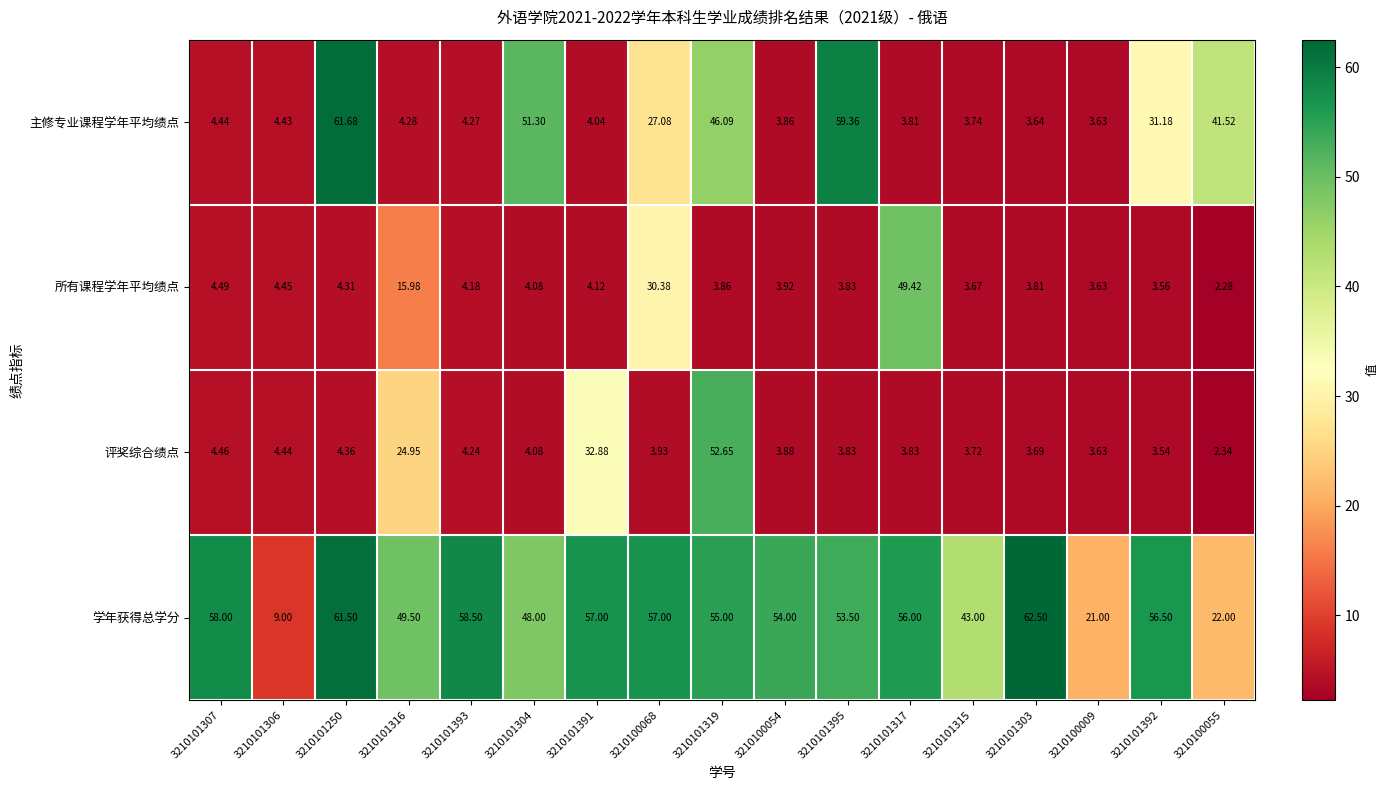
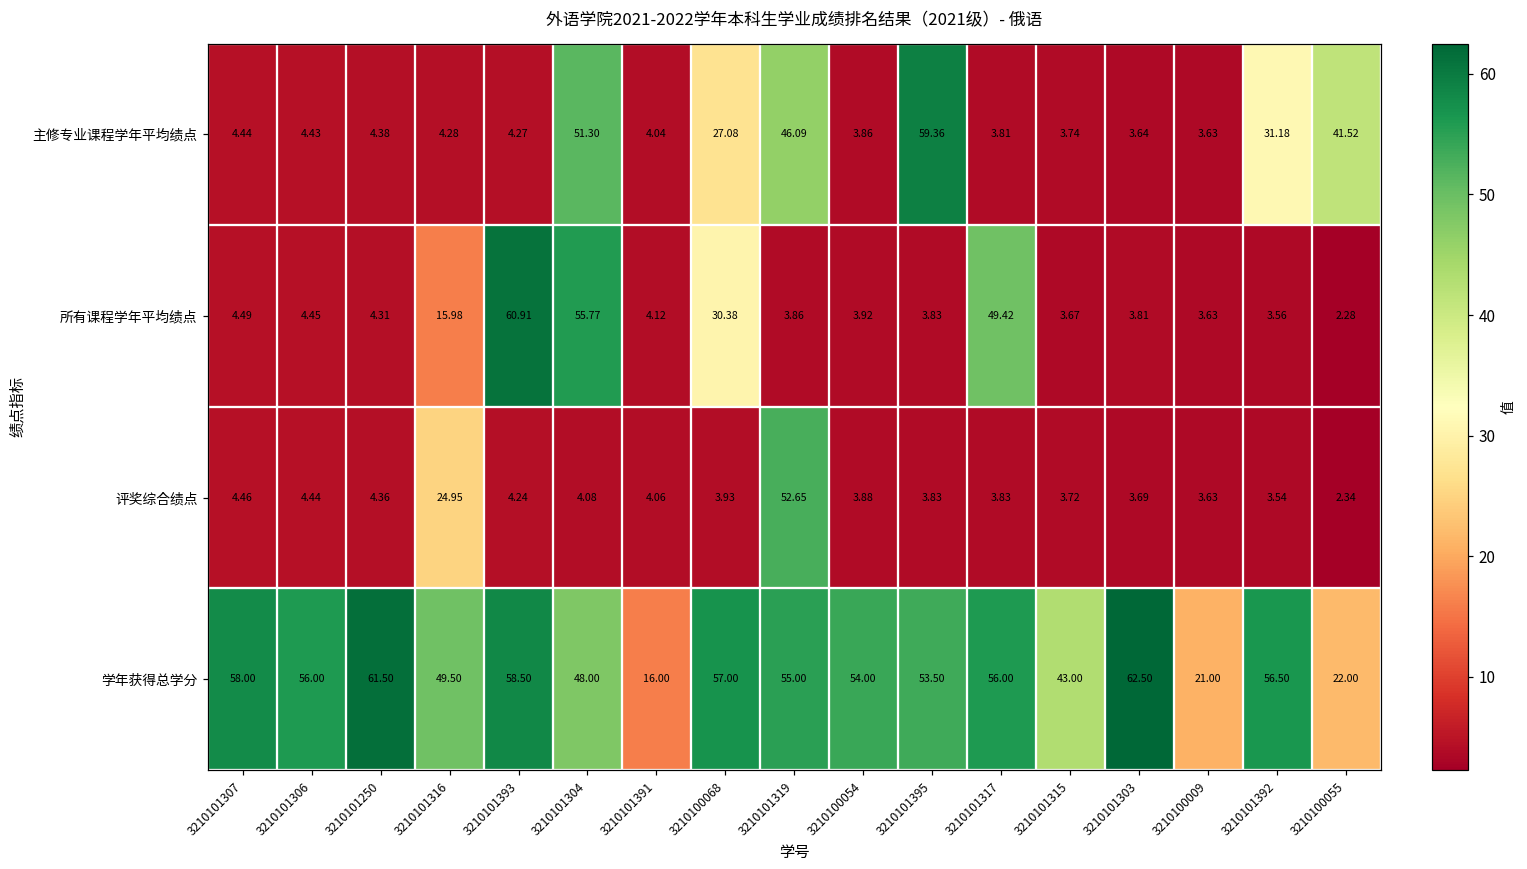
主修专业课程学年平均绩点, 3210101250: 61.68 -> 4.38
所有课程学年平均绩点, 3210101393: 4.18 -> 60.91
所有课程学年平均绩点, 3210101304: 4.08 -> 55.77
评奖综合绩点, 3210101391: 32.88 -> 4.06
学年获得总学分, 3210101306: 9.00 -> 56.00
学年获得总学分, 3210101391: 57.00 -> 16.00
